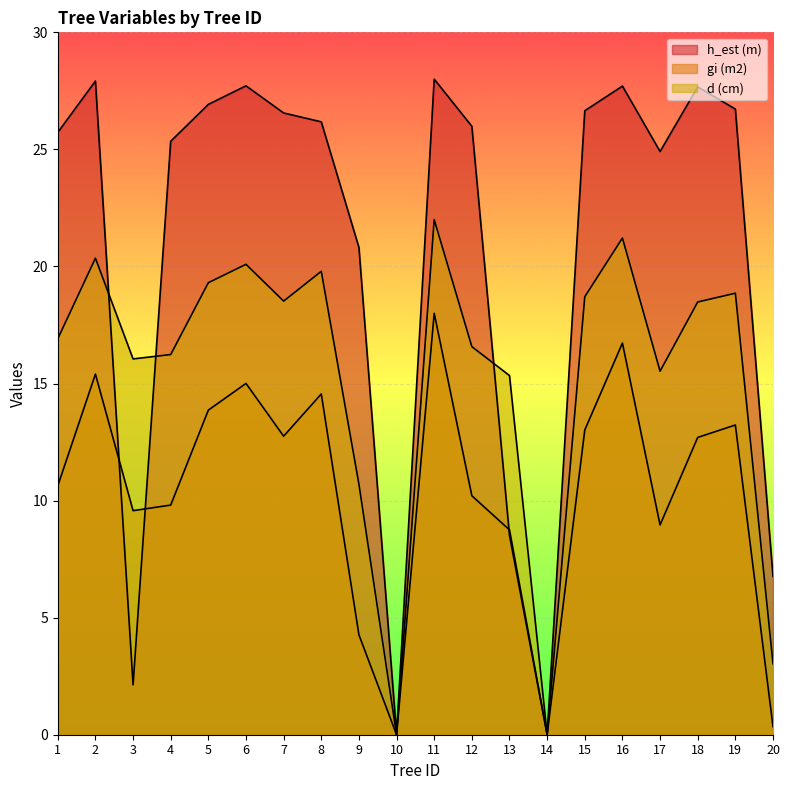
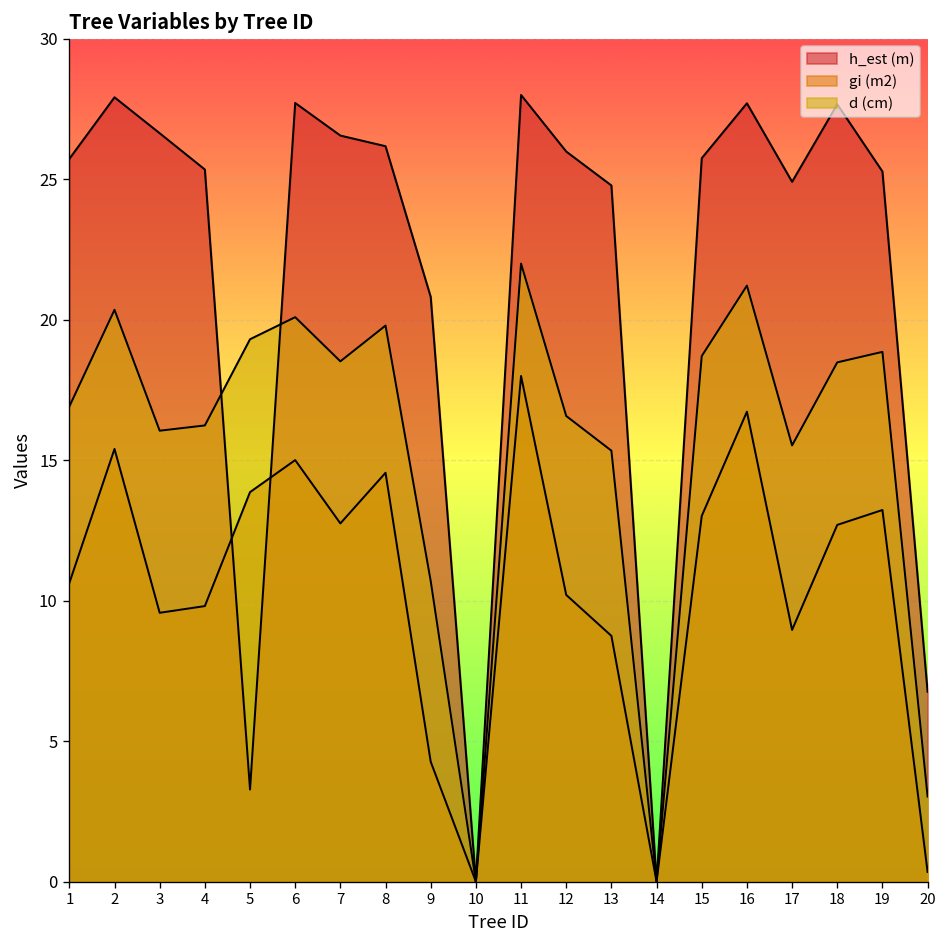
h_est (m), 3: 2.1 -> 26.6
h_est (m), 5: 26.9 -> 3.3
h_est (m), 13: 8.5 -> 24.8
h_est (m), 15: 26.7 -> 25.8
h_est (m), 19: 26.7 -> 25.3
